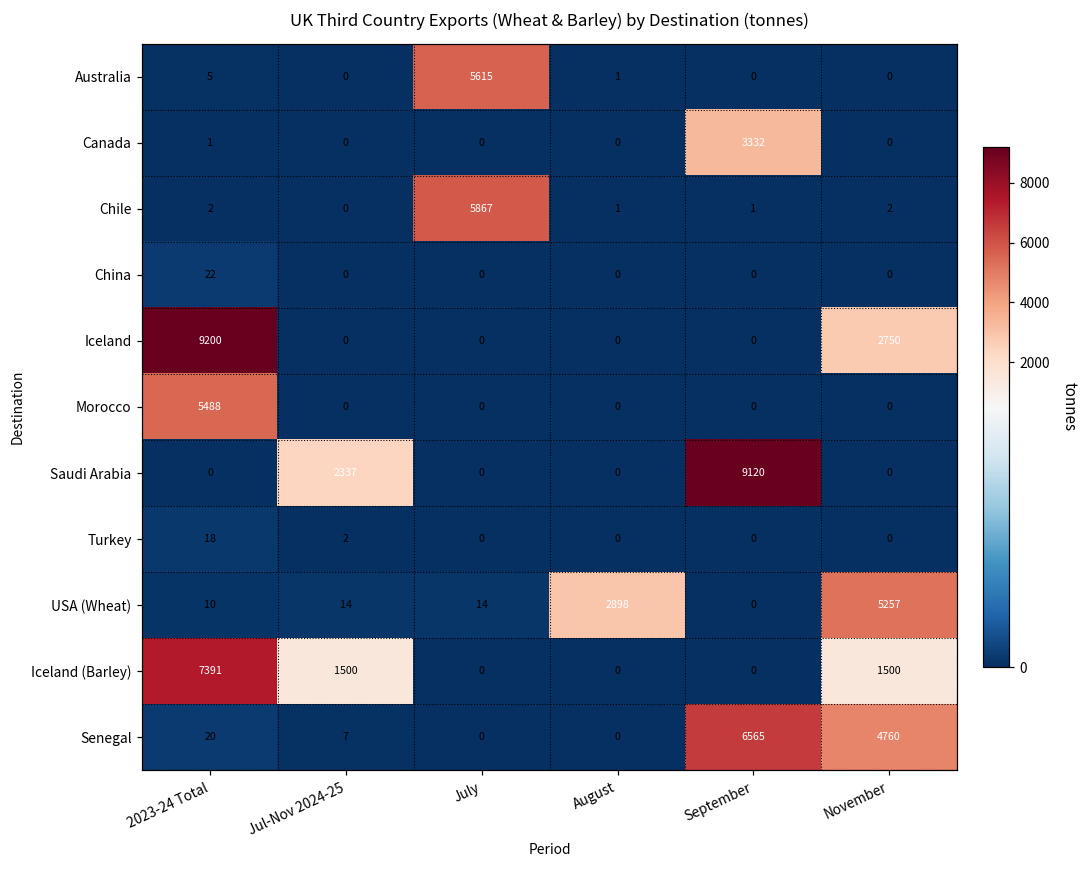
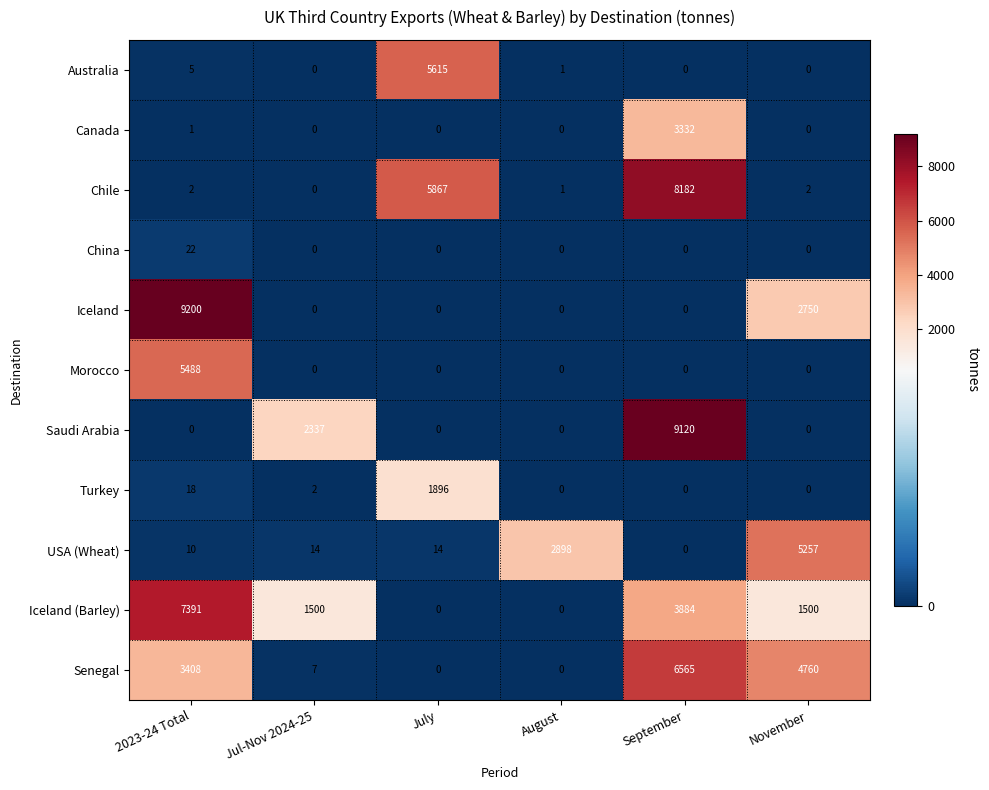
Chile, September: 1 -> 8182
Turkey, July: 0 -> 1896
Iceland (Barley), September: 0 -> 3884
Senegal, 2023-24 Total: 20 -> 3408
